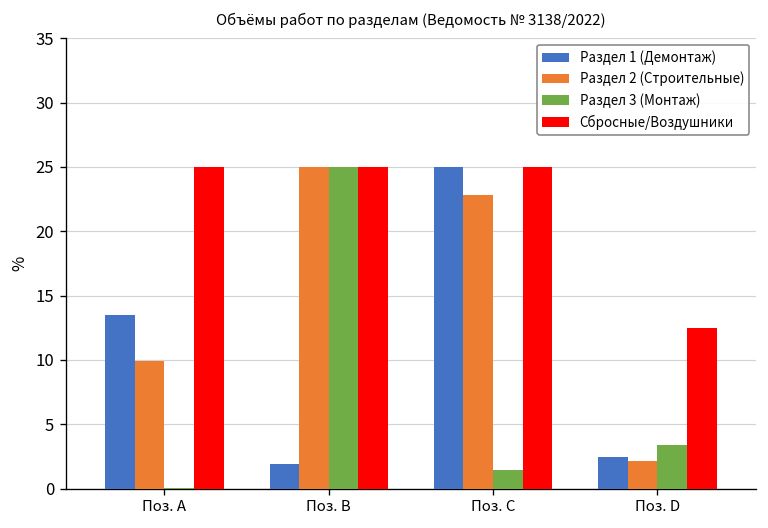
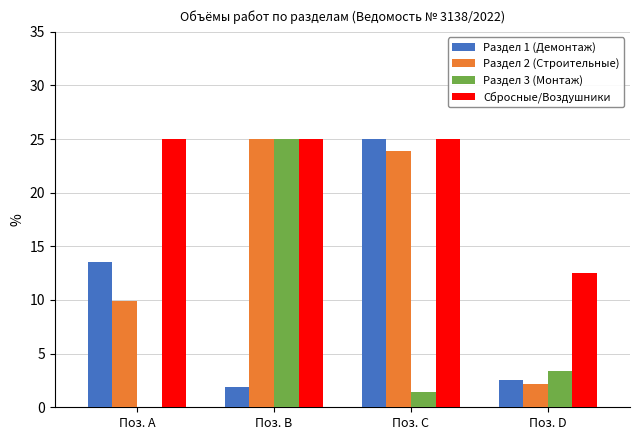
Раздел 2 (Строительные), Поз. C: 22.8 -> 23.9
